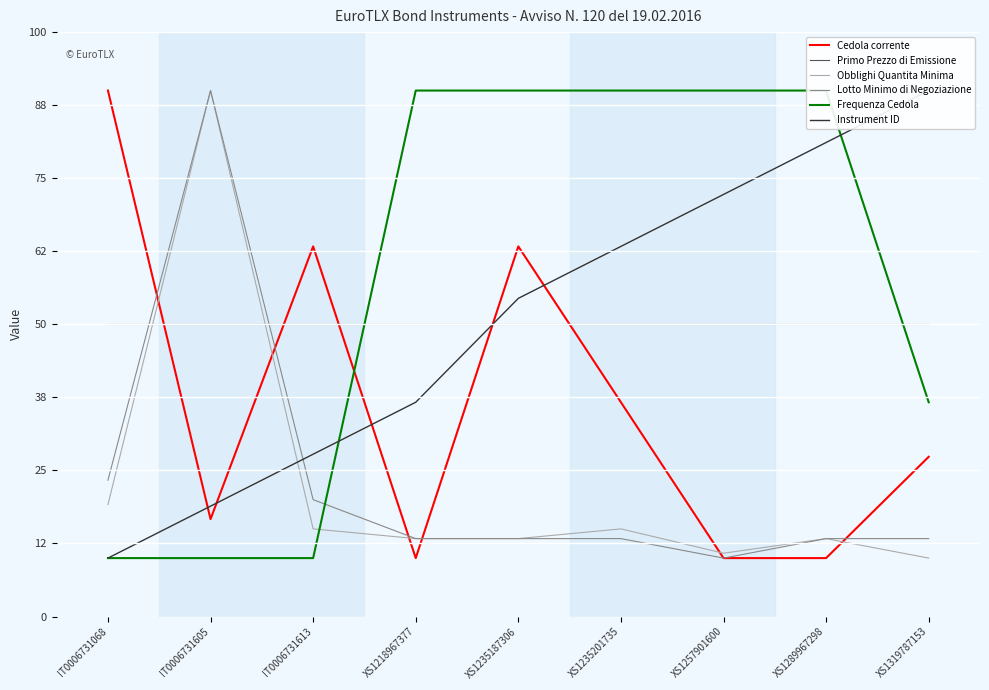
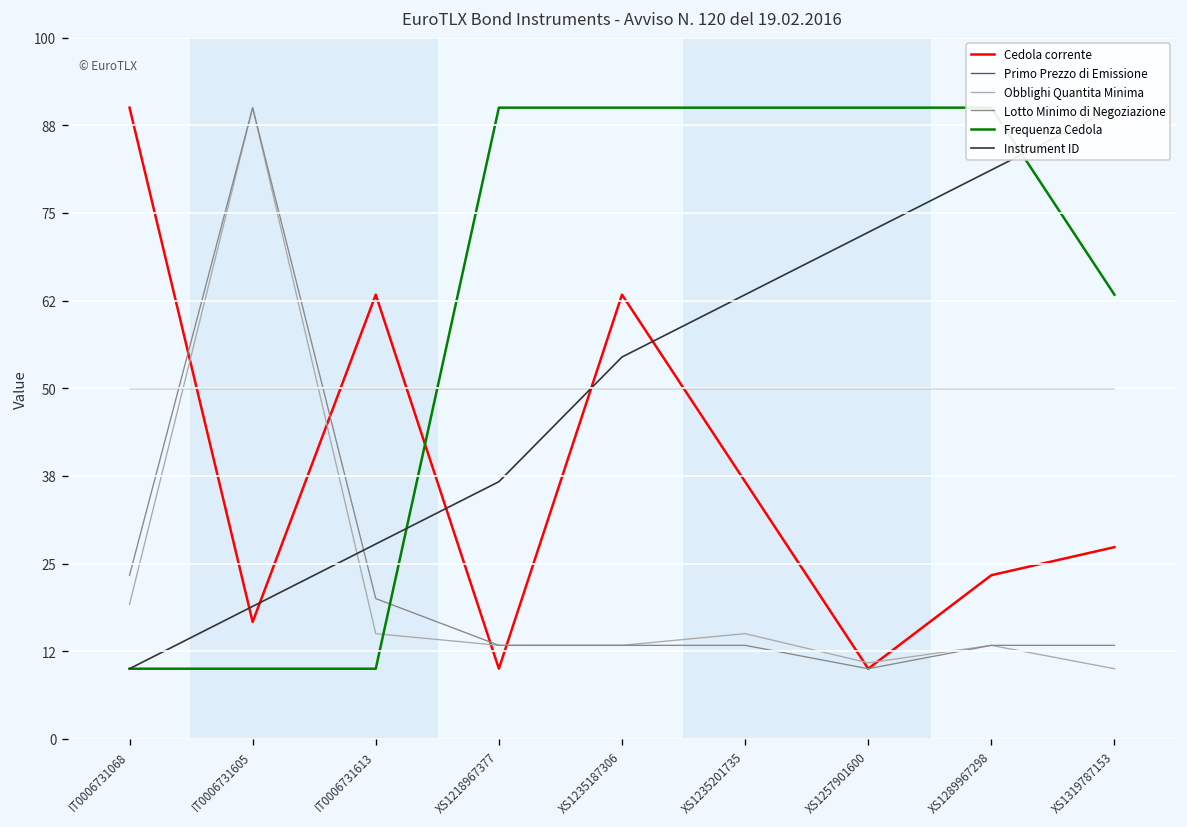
Cedola corrente, XS1289967298: 10 -> 23
Frequenza Cedola, XS1319787153: 37 -> 63
